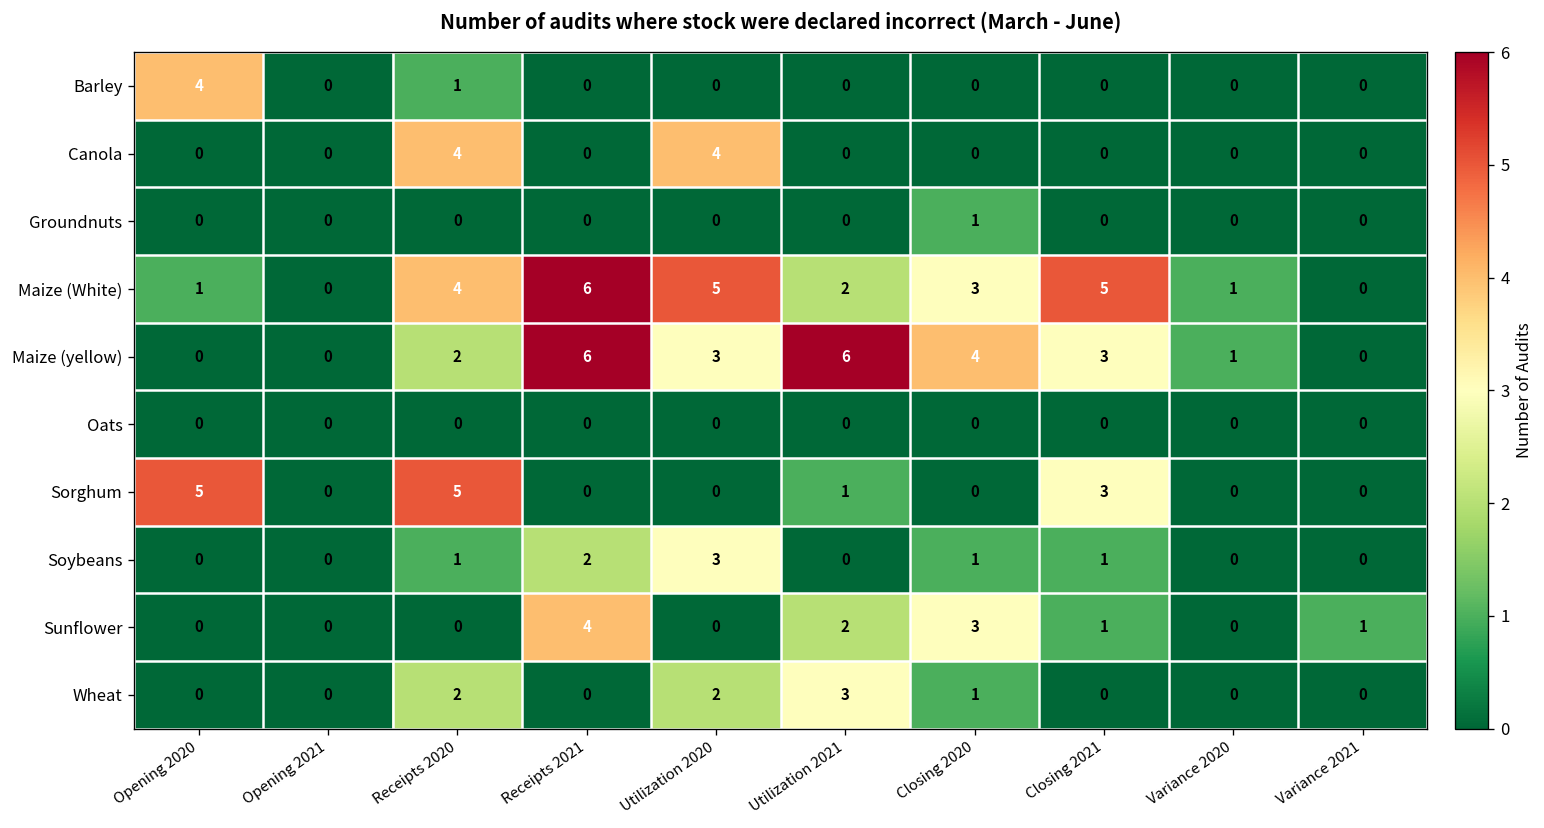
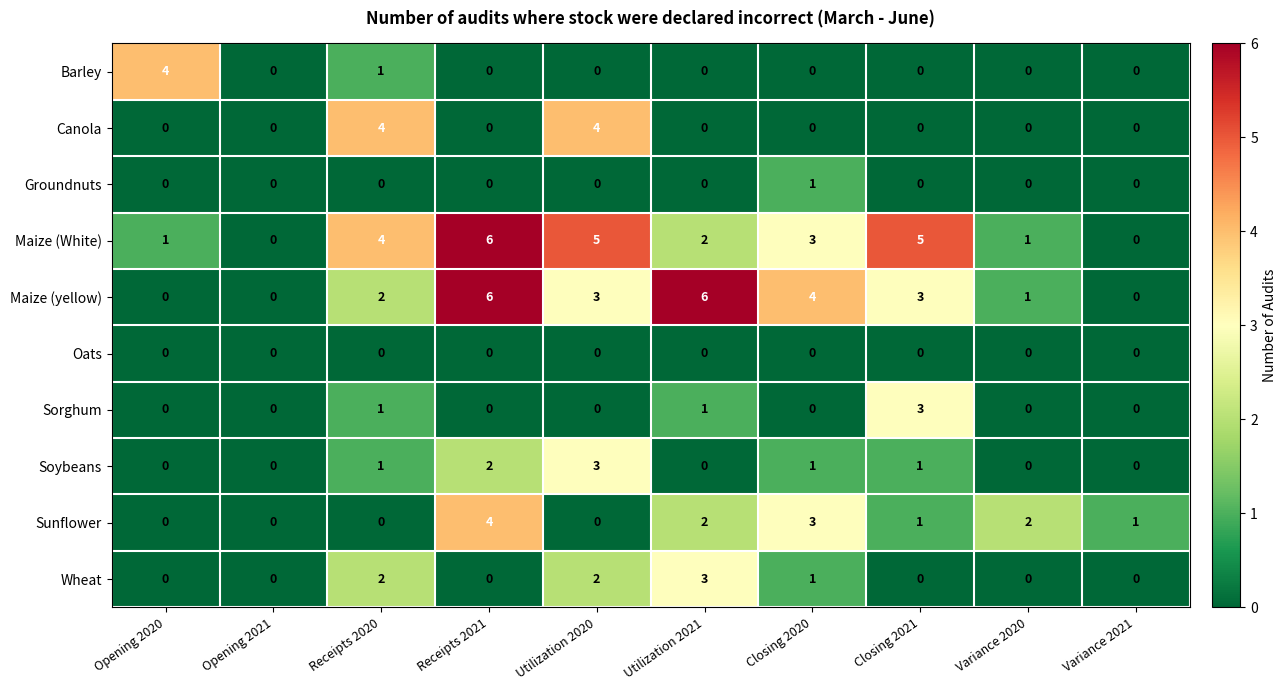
Sorghum, Opening 2020: 5 -> 0
Sorghum, Receipts 2020: 5 -> 1
Sunflower, Variance 2020: 0 -> 2
